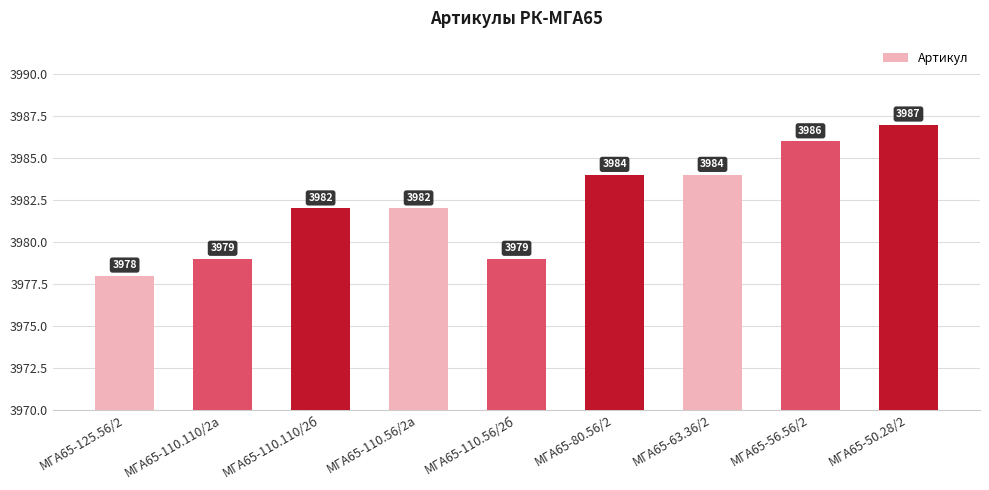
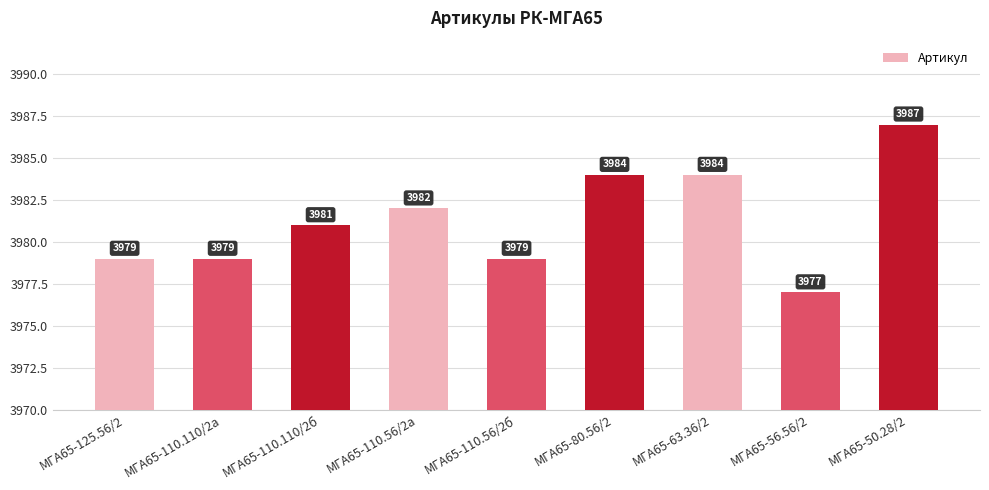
МГА65-125.56/2: 3978 -> 3979
МГА65-110.110/2б: 3982 -> 3981
МГА65-56.56/2: 3986 -> 3977
